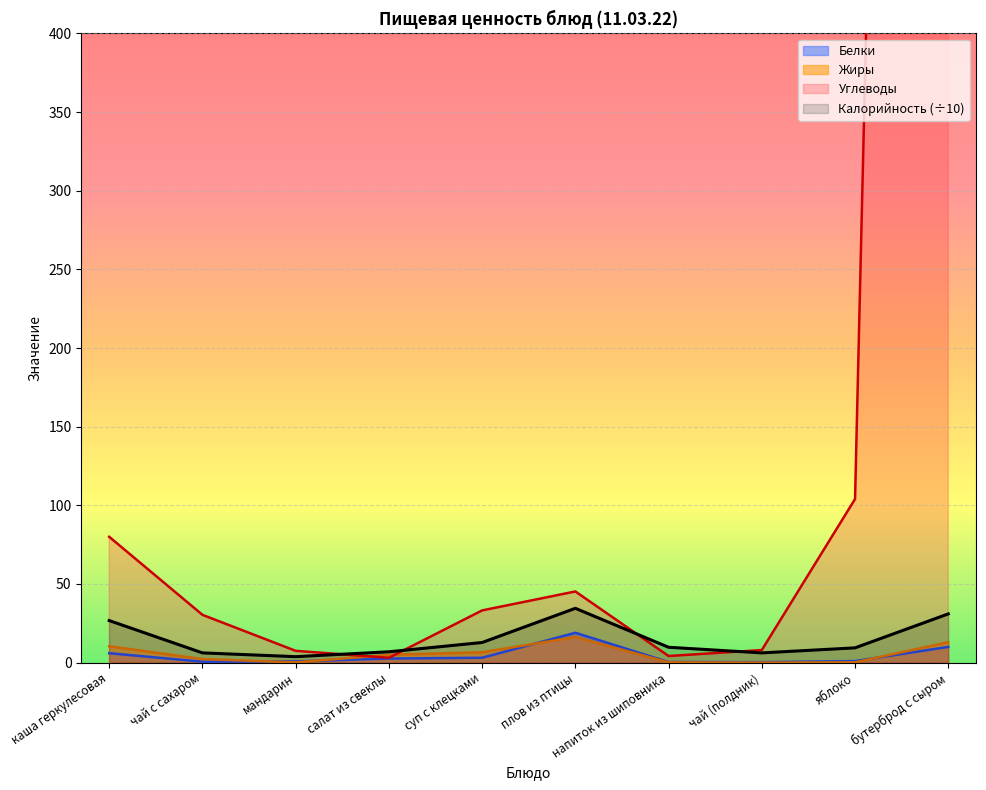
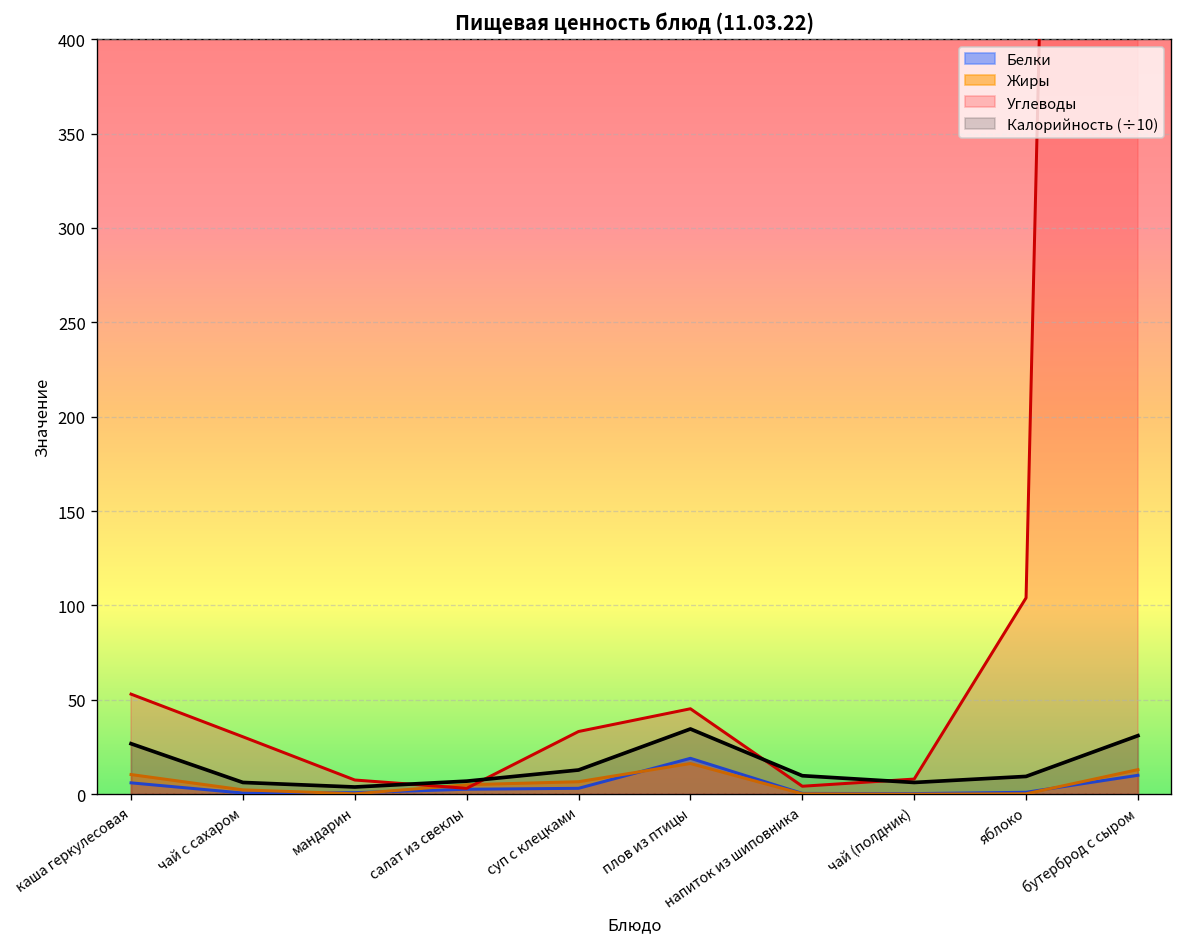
Углеводы, каша геркулесовая: 80 -> 53
